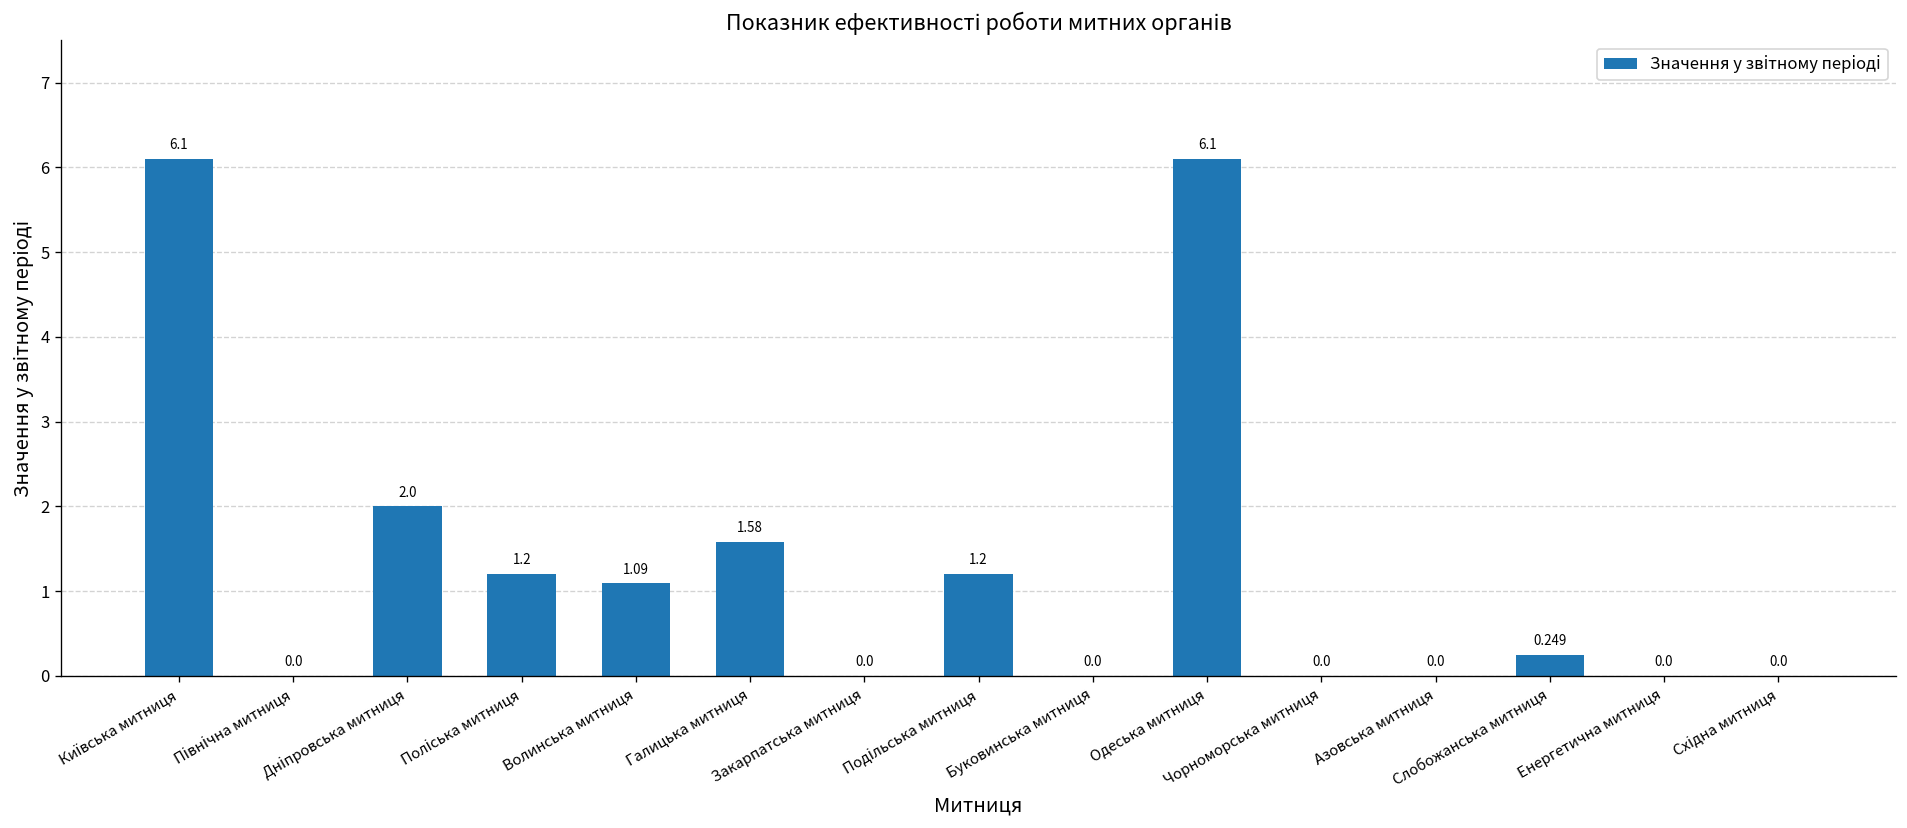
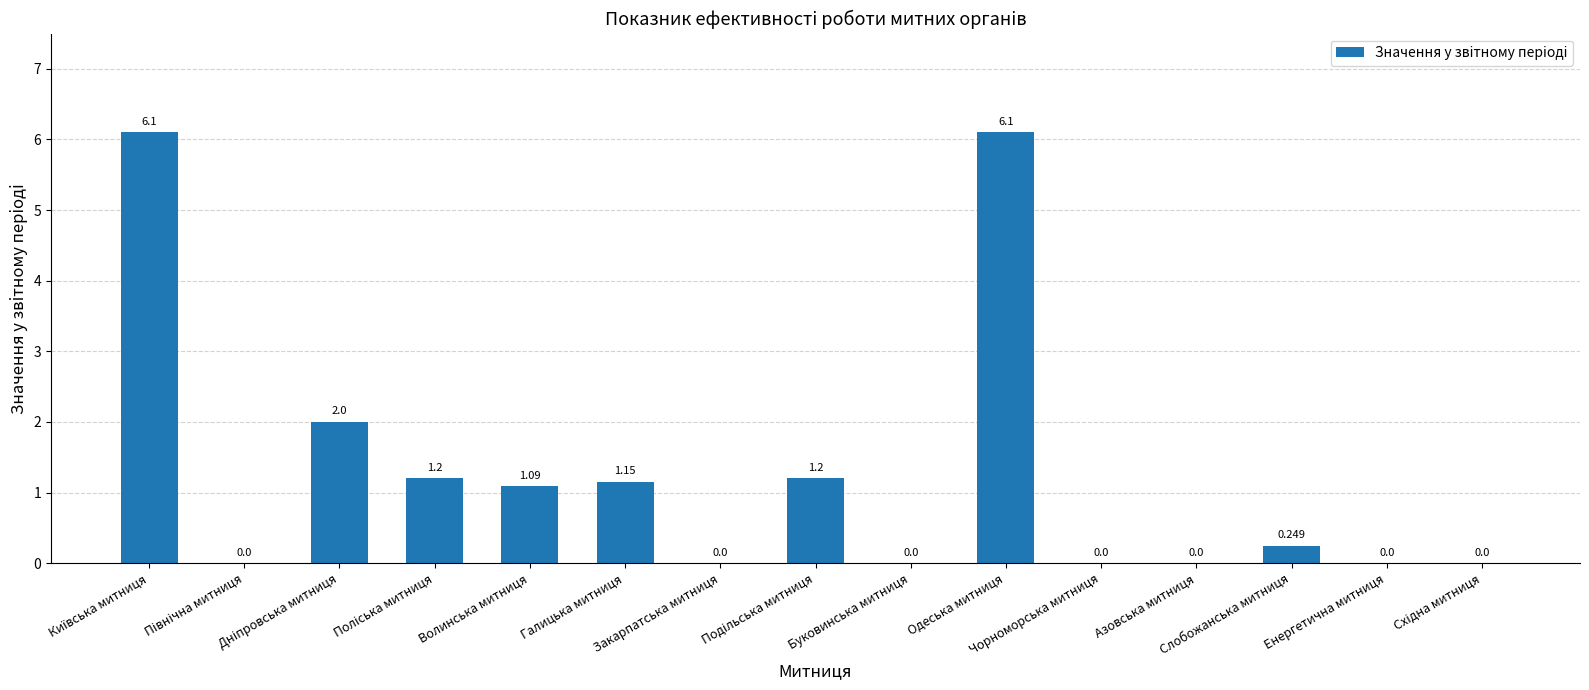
Галицька митниця: 1.58 -> 1.15
